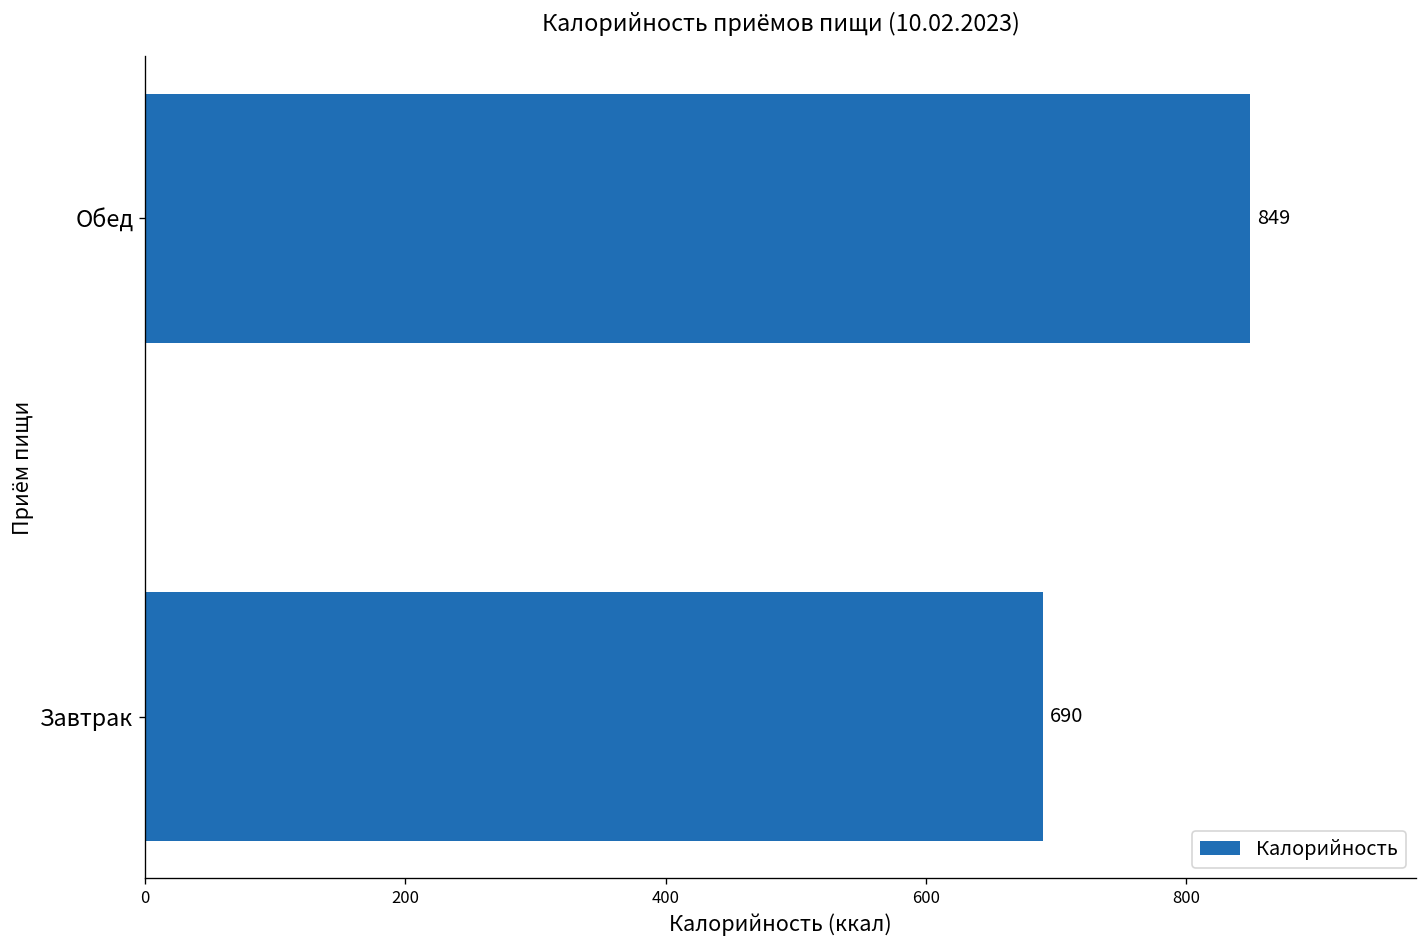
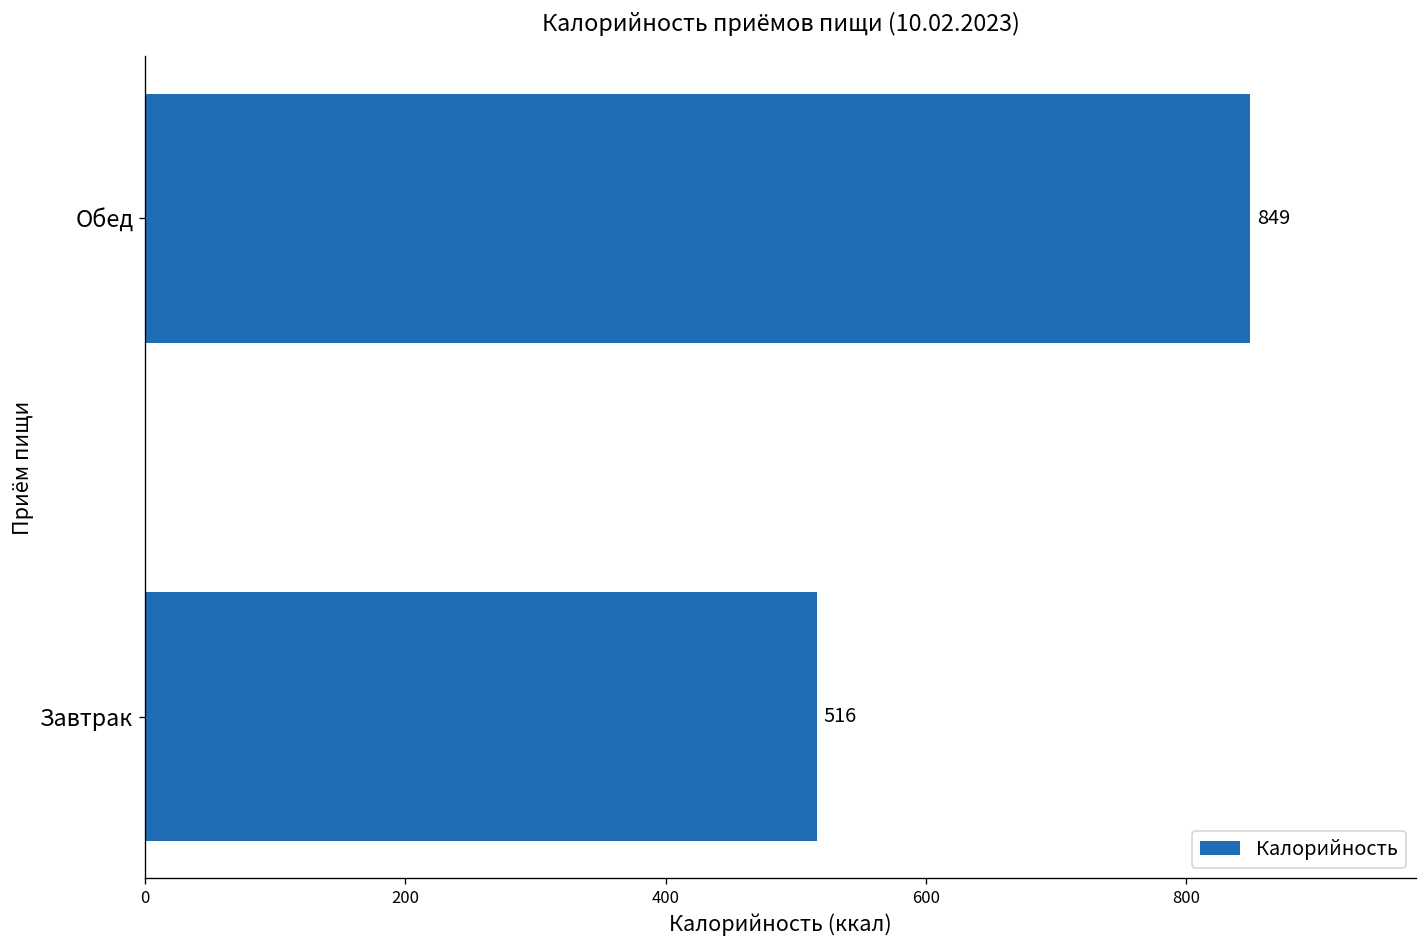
Завтрак: 690 -> 516
